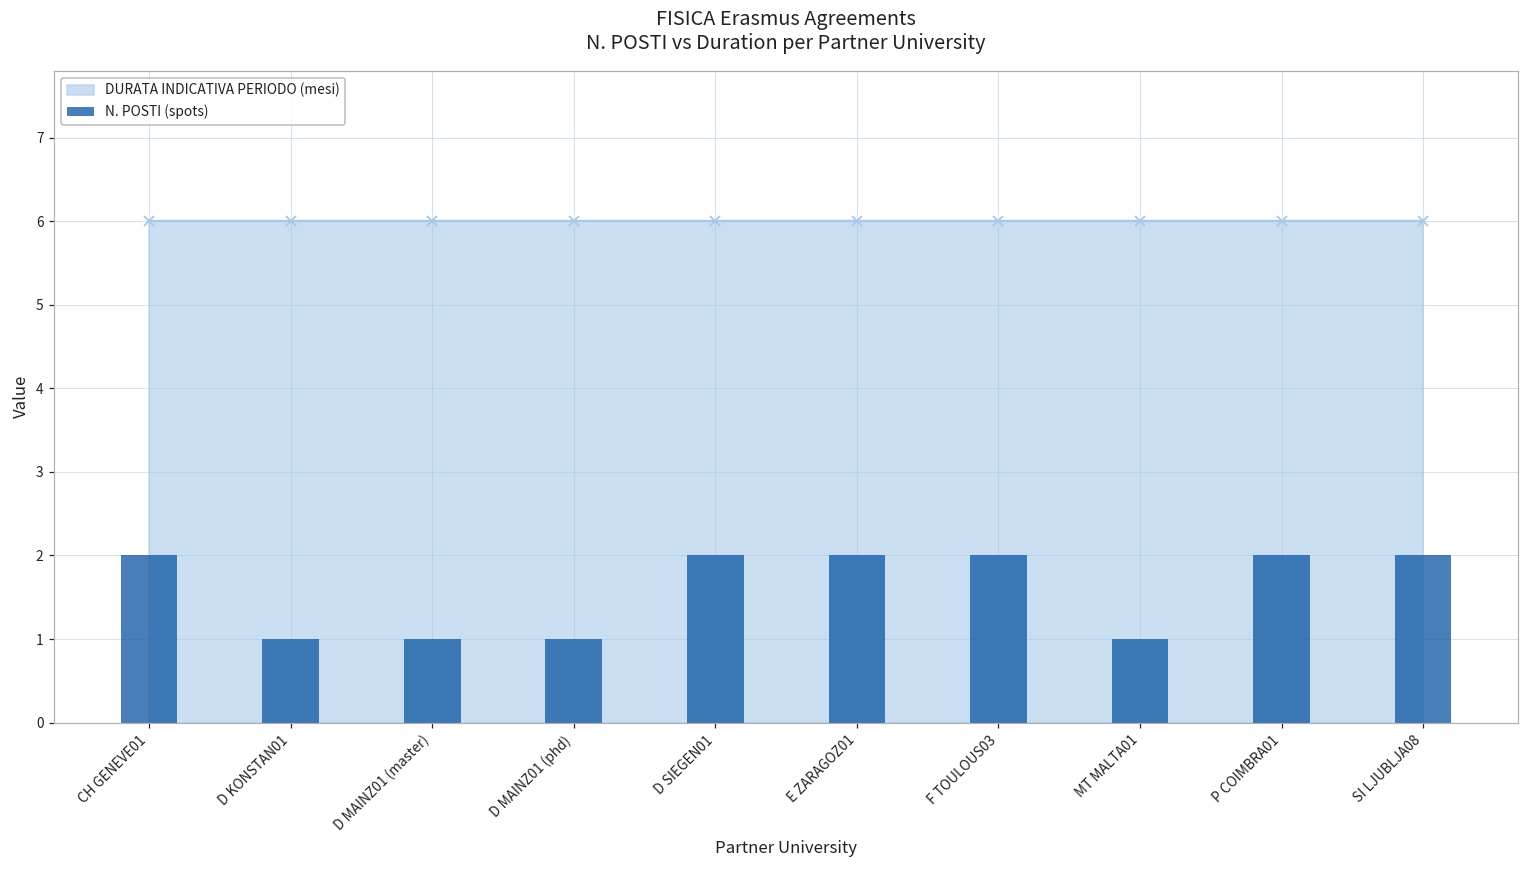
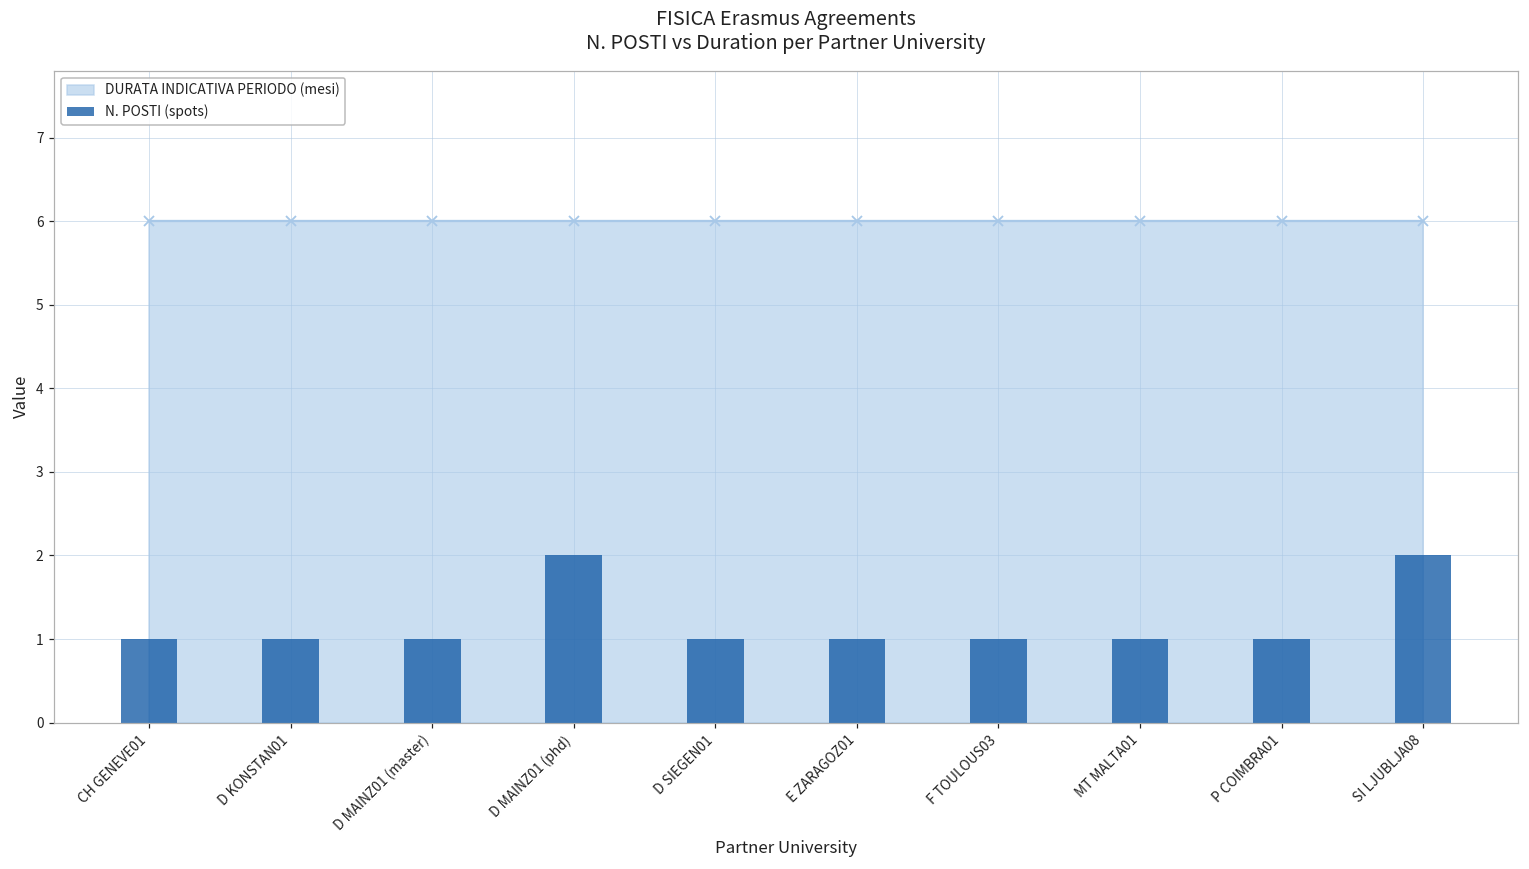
N. POSTI (spots), CH GENEVE01: 2 -> 1
N. POSTI (spots), D MAINZ01 (phd): 1 -> 2
N. POSTI (spots), D SIEGEN01: 2 -> 1
N. POSTI (spots), E ZARAGOZ01: 2 -> 1
N. POSTI (spots), F TOULOUS03: 2 -> 1
N. POSTI (spots), P COIMBRA01: 2 -> 1
